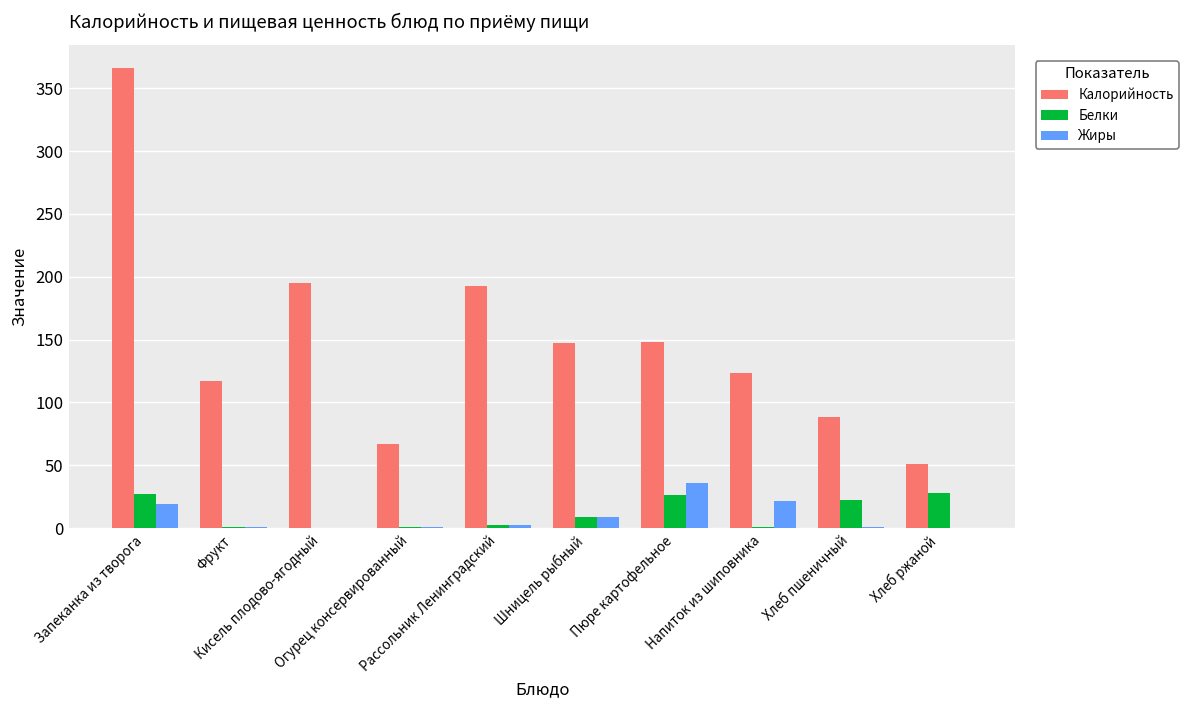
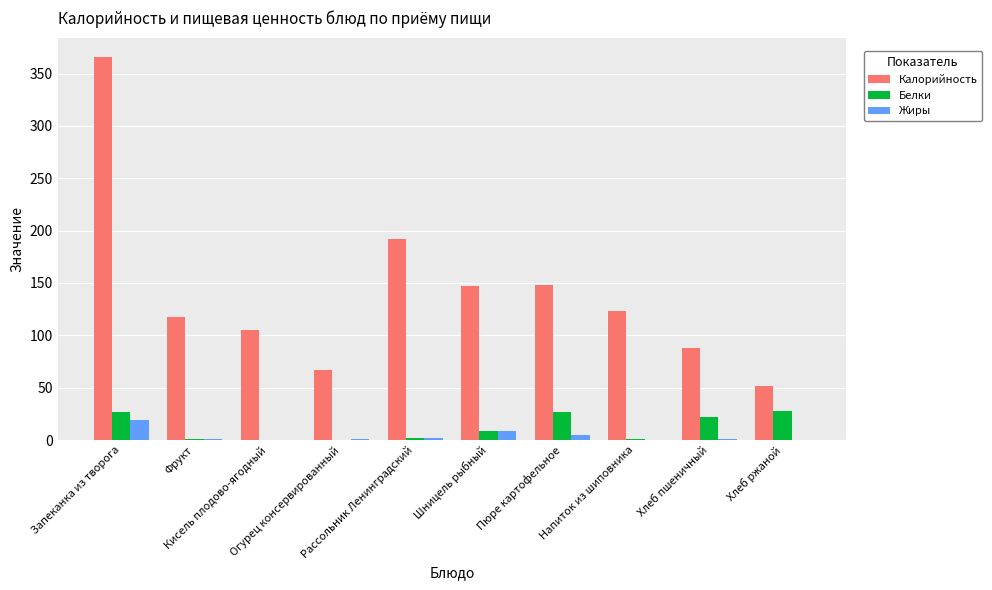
Калорийность, Кисель плодово-ягодный: 195 -> 105
Жиры, Пюре картофельное: 36 -> 5
Жиры, Напиток из шиповника: 22 -> 0
